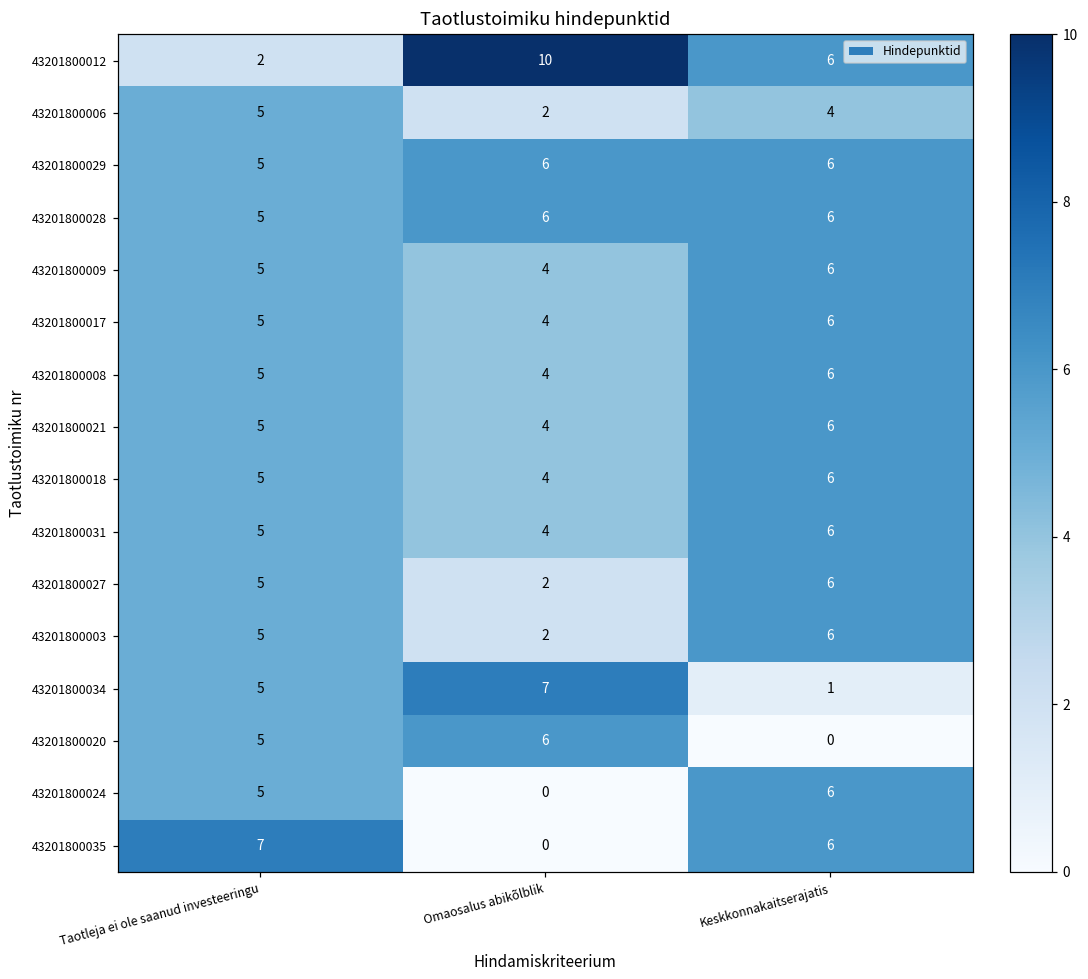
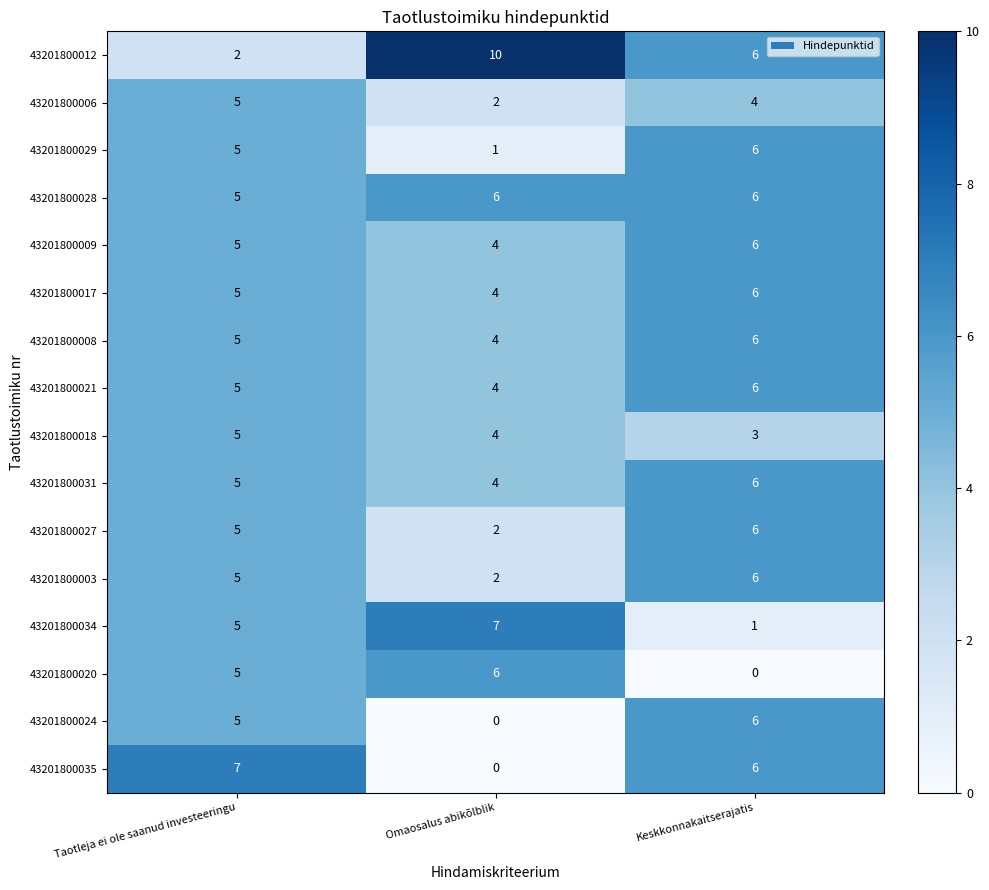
43201800029, Omaosalus abikõlblik: 6 -> 1
43201800018, Keskkonnakaitserajatis: 6 -> 3
